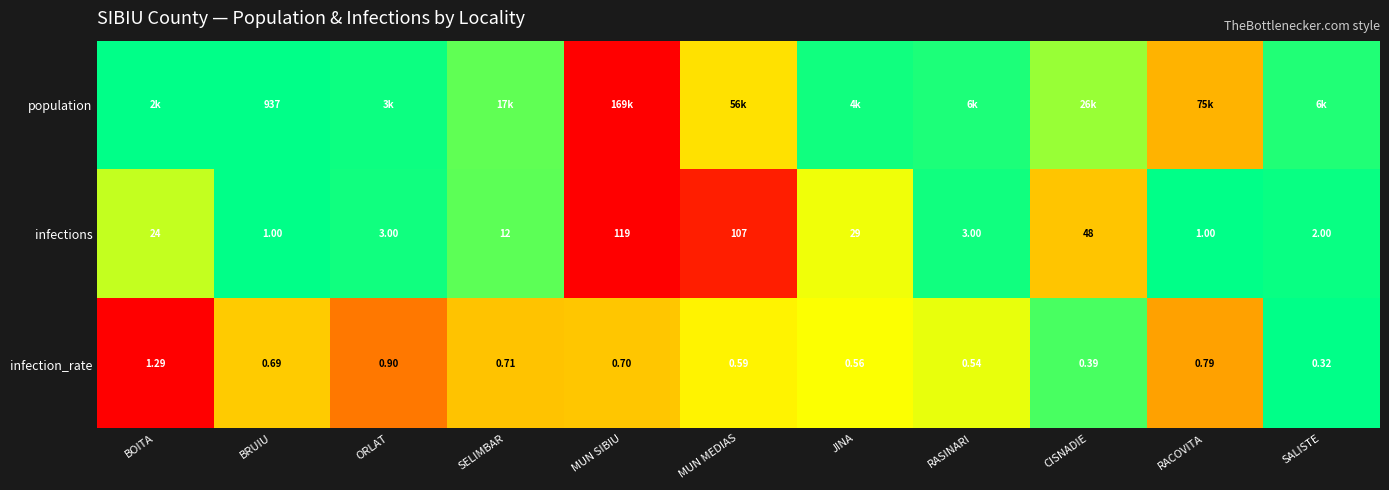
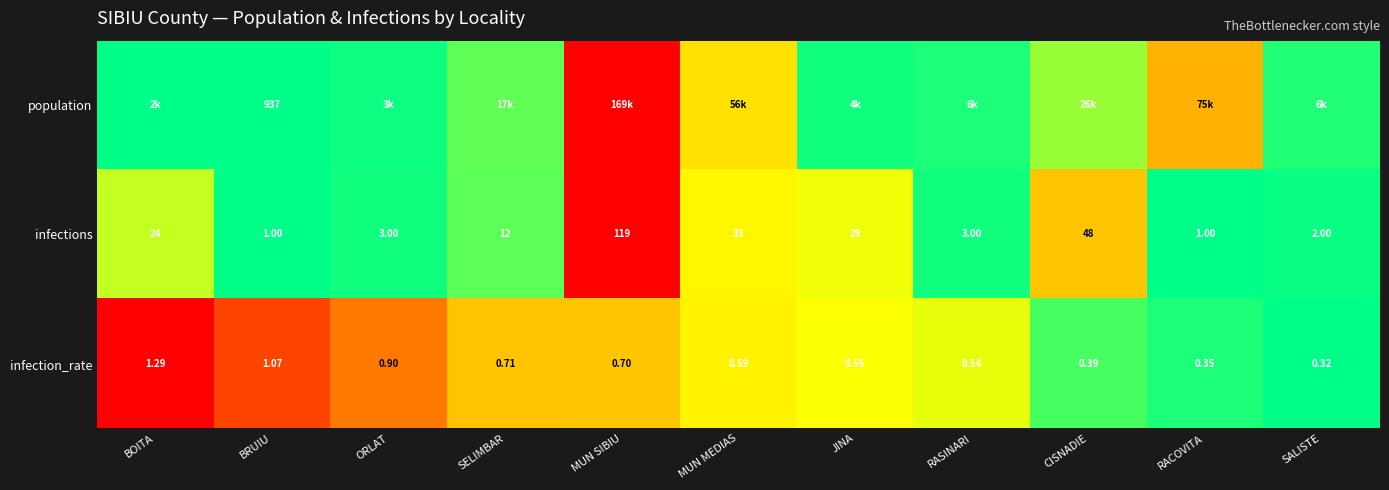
infections, MUN MEDIAS: 107 -> 33
infection_rate, BRUIU: 0.69 -> 1.07
infection_rate, RACOVITA: 0.79 -> 0.35
